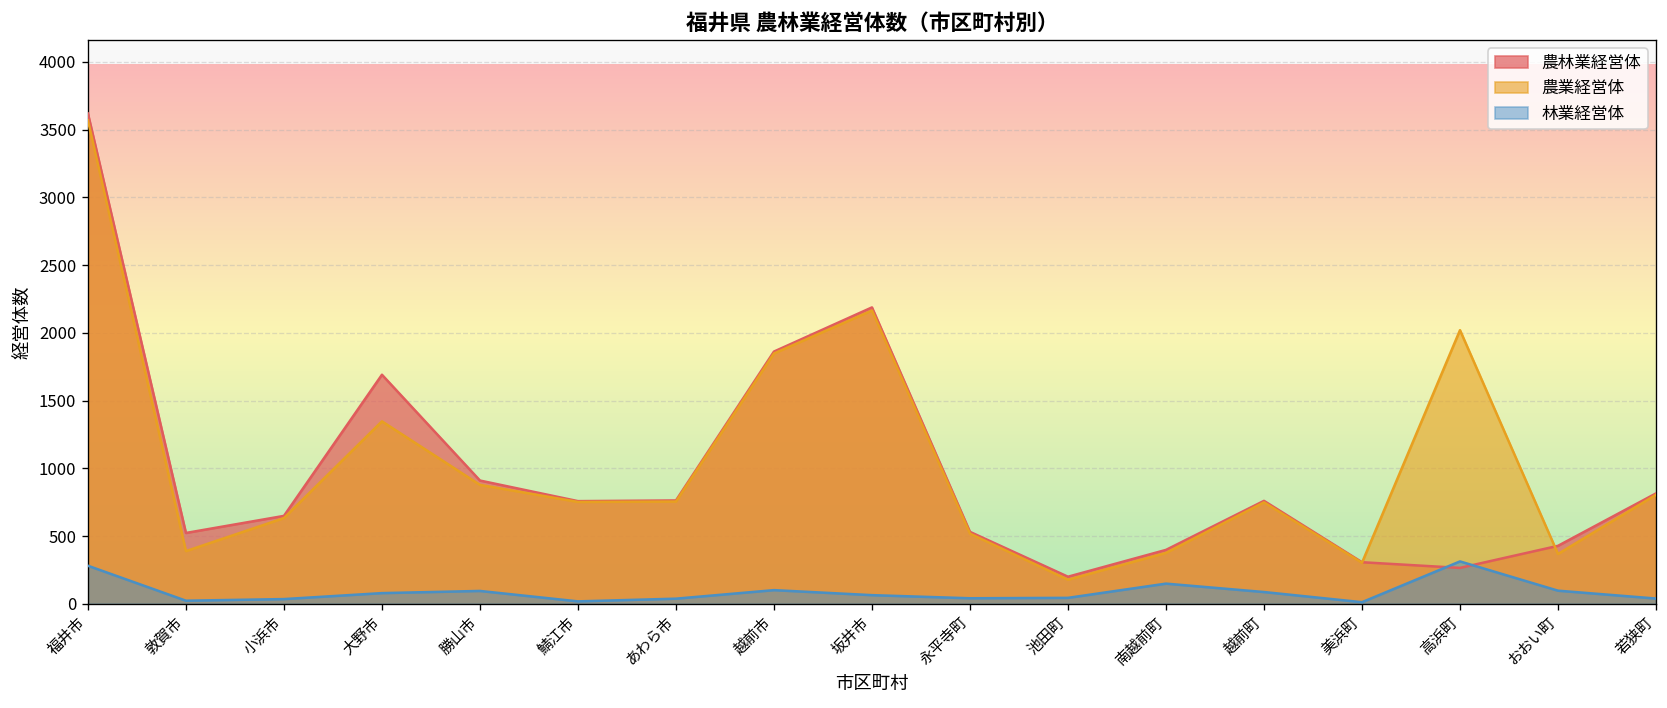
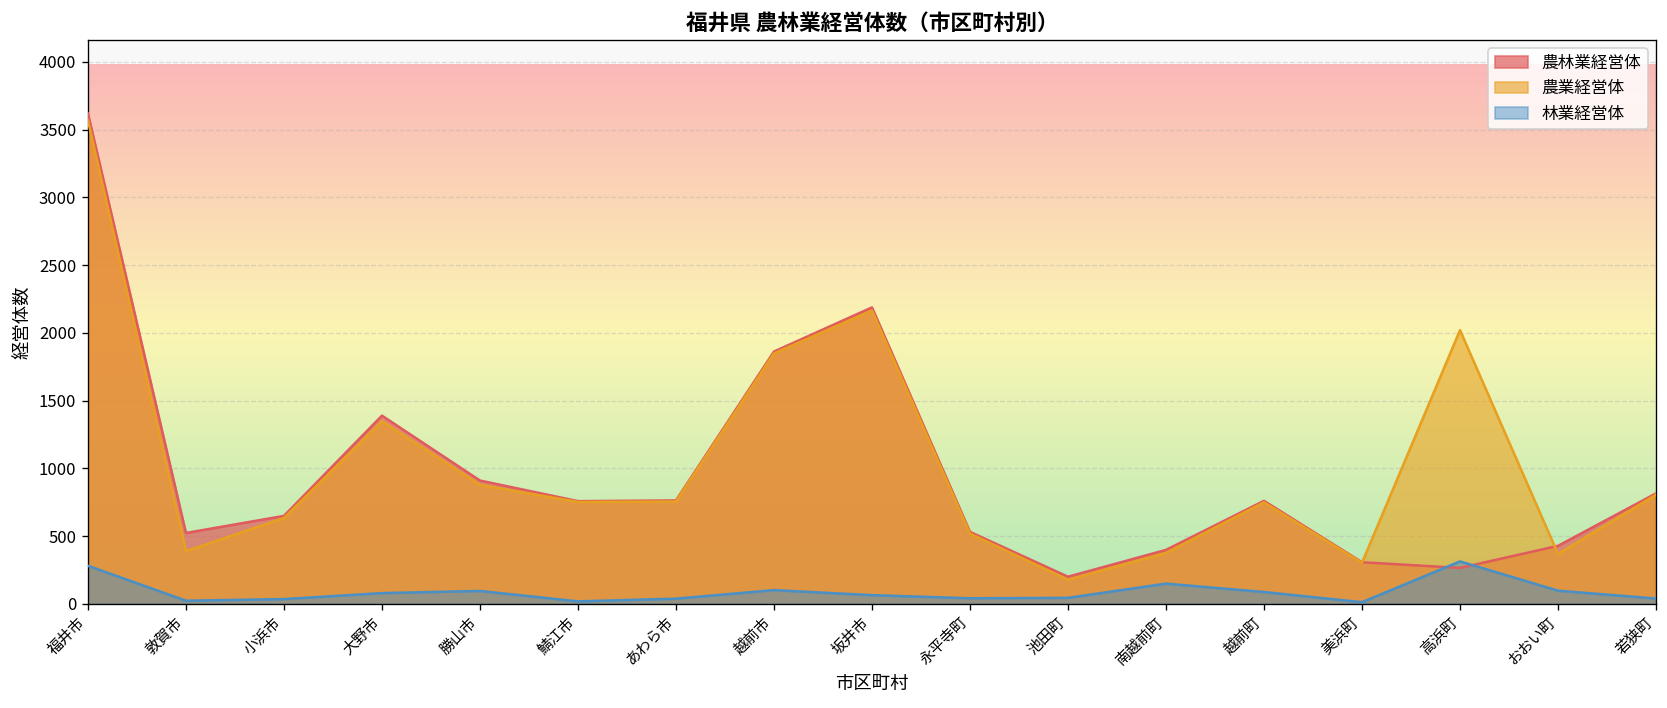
農林業経営体, 大野市: 1690 -> 1390
